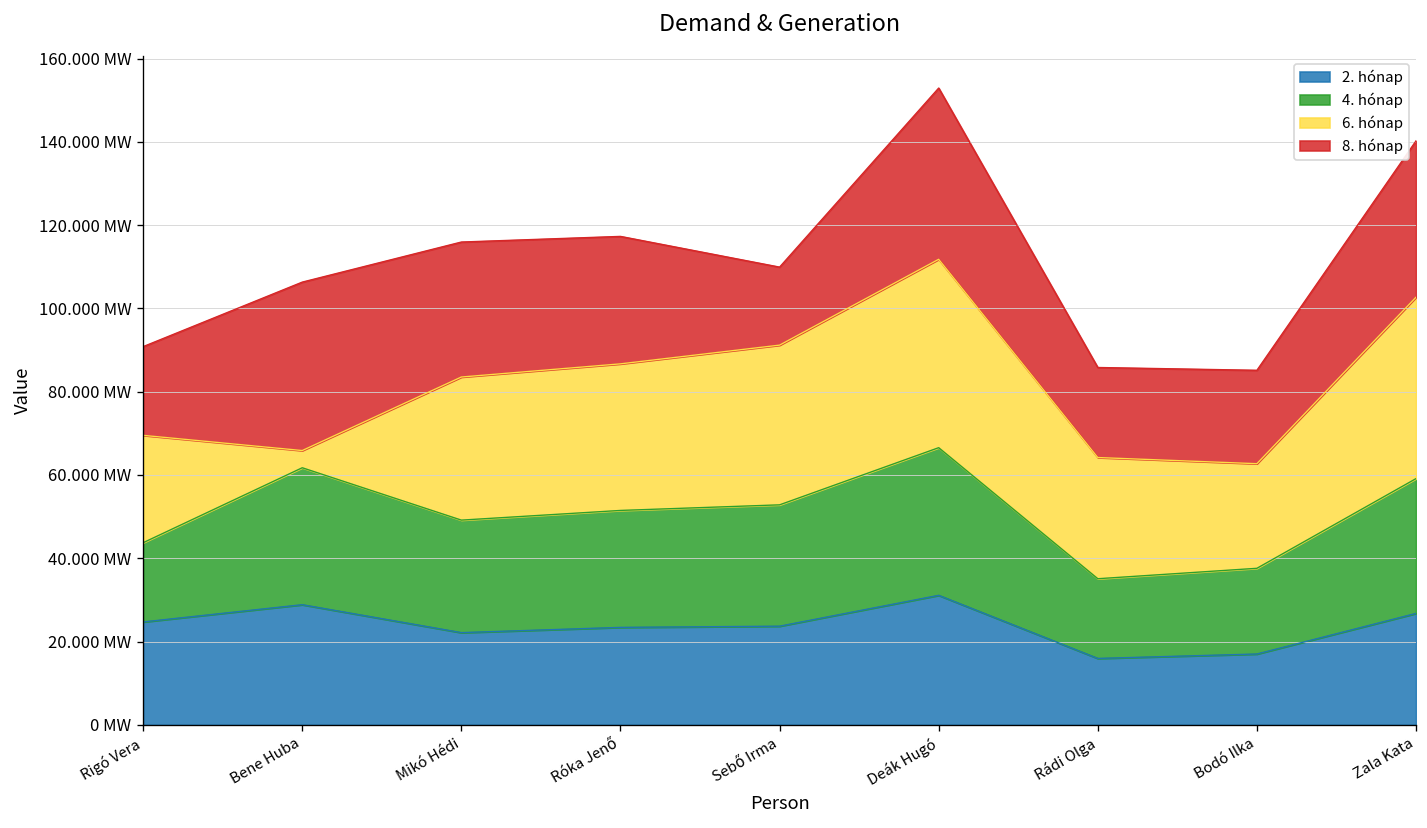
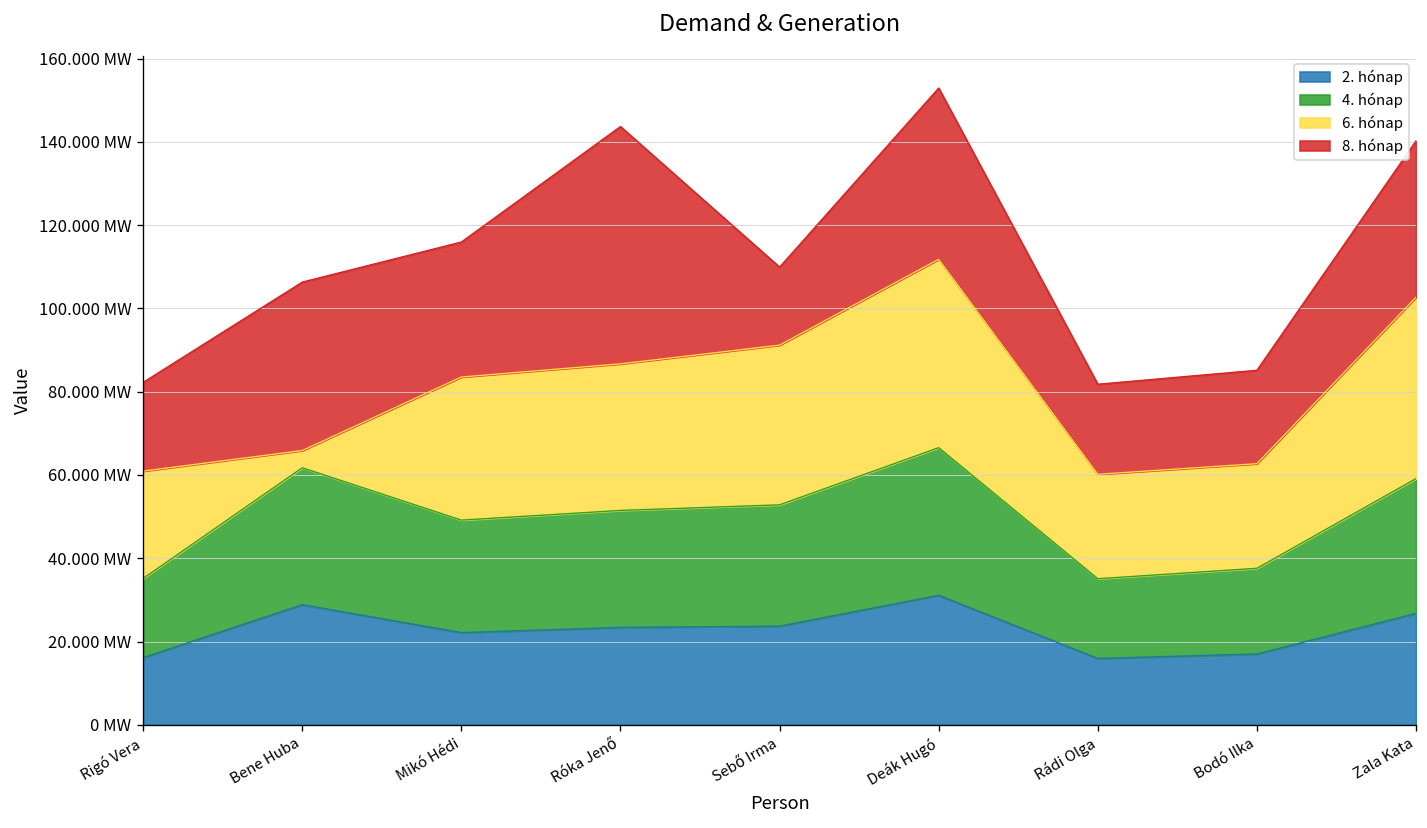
2. hónap, Rigó Vera: 25 MW -> 16 MW
8. hónap, Róka Jenő: 31 MW -> 57 MW
6. hónap, Rádi Olga: 29 MW -> 25 MW
